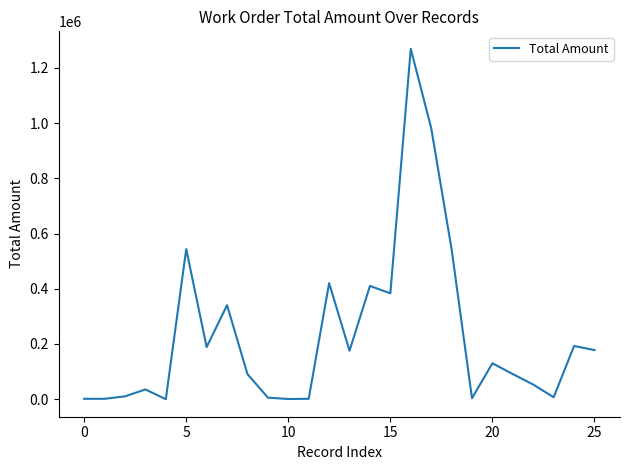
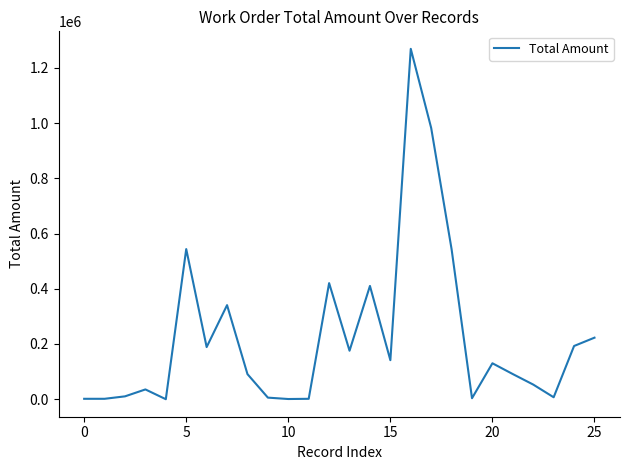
15: 380000 -> 140000
25: 180000 -> 220000
